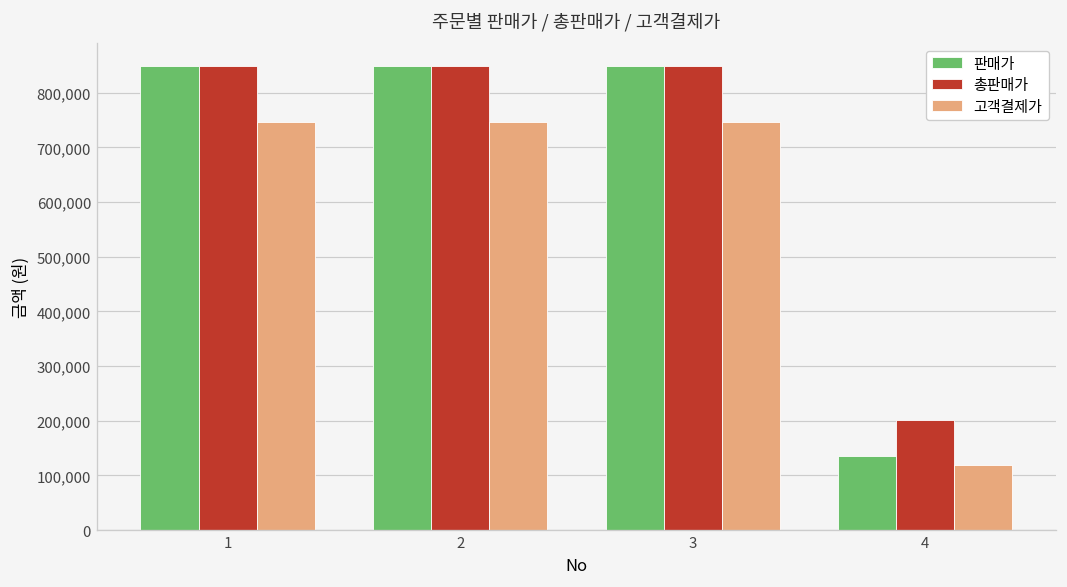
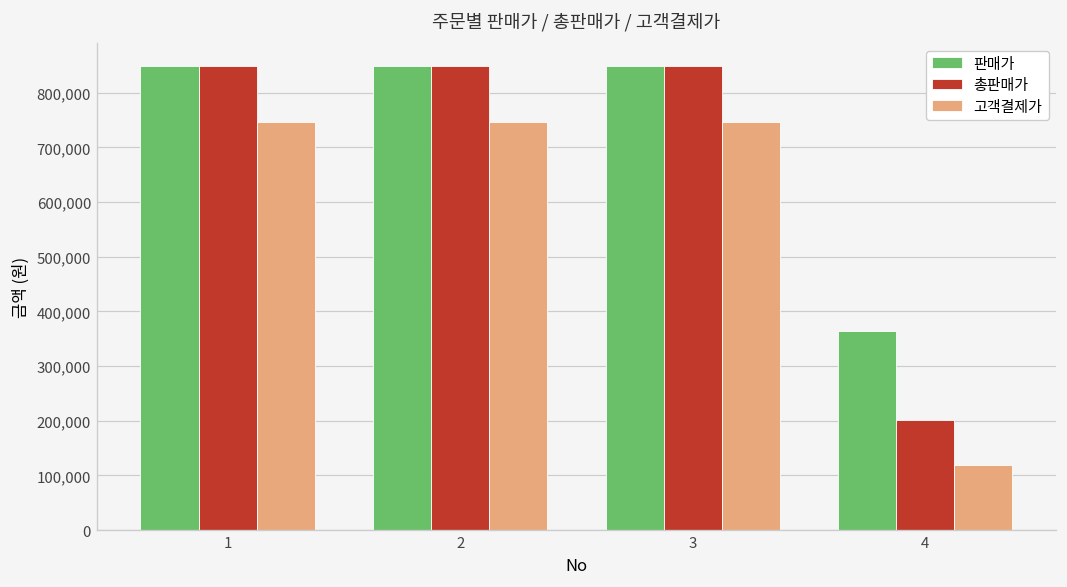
판매가, 4: 140,000 -> 360,000
